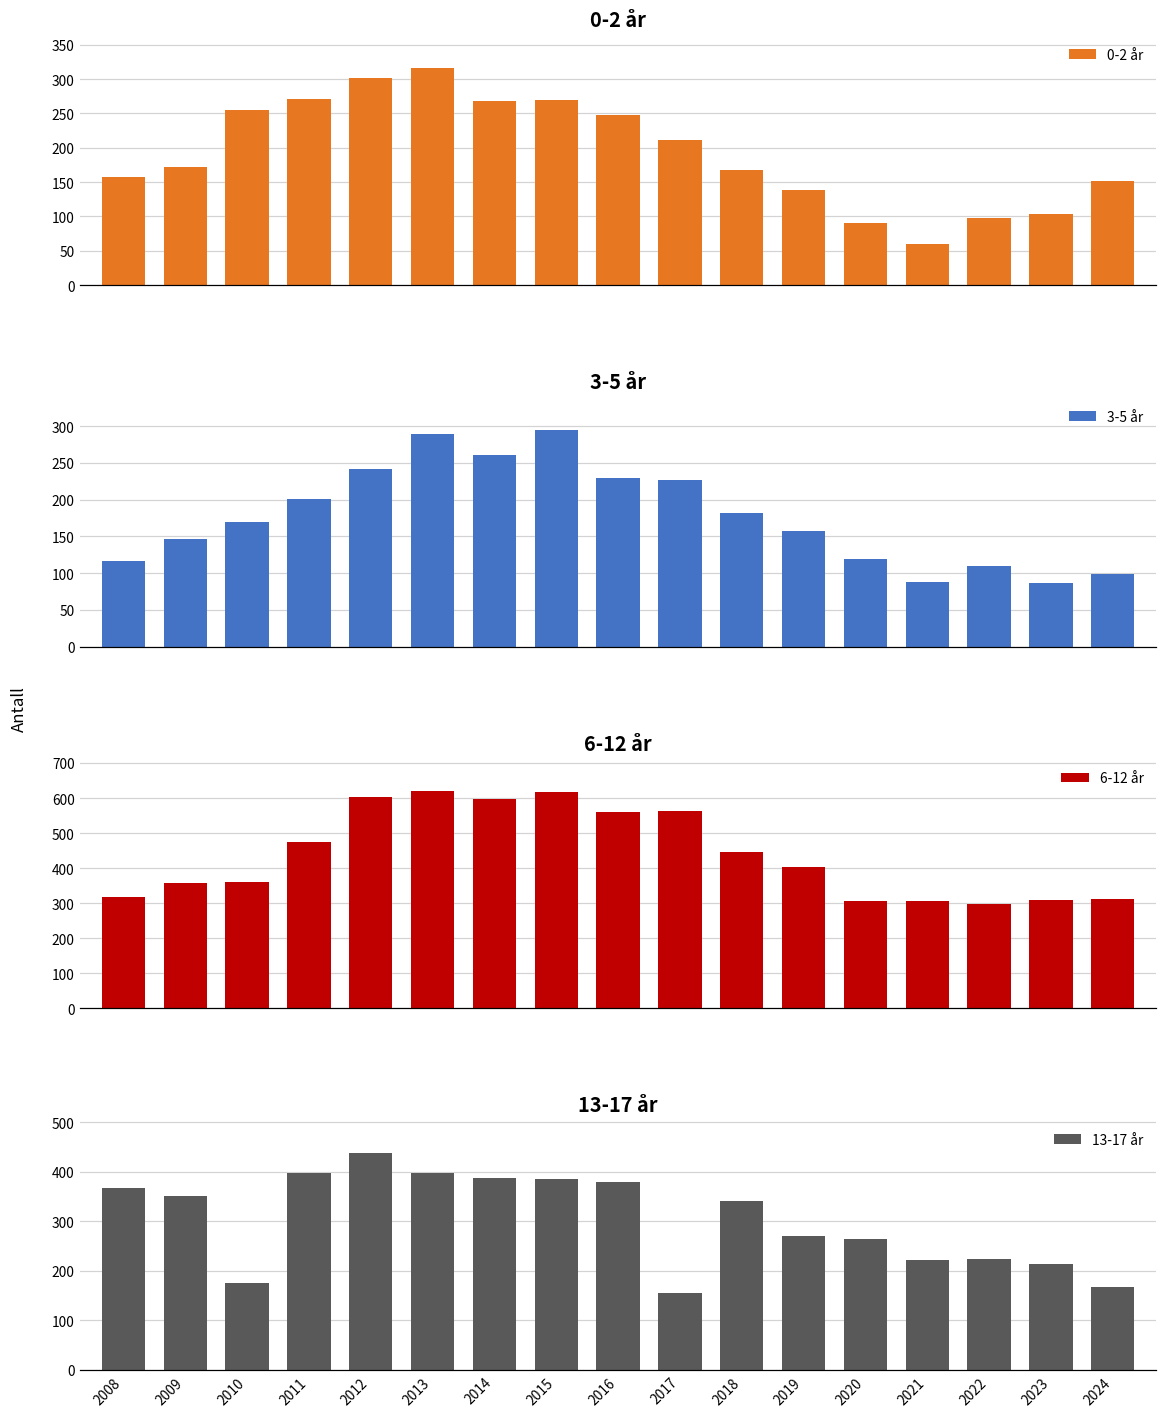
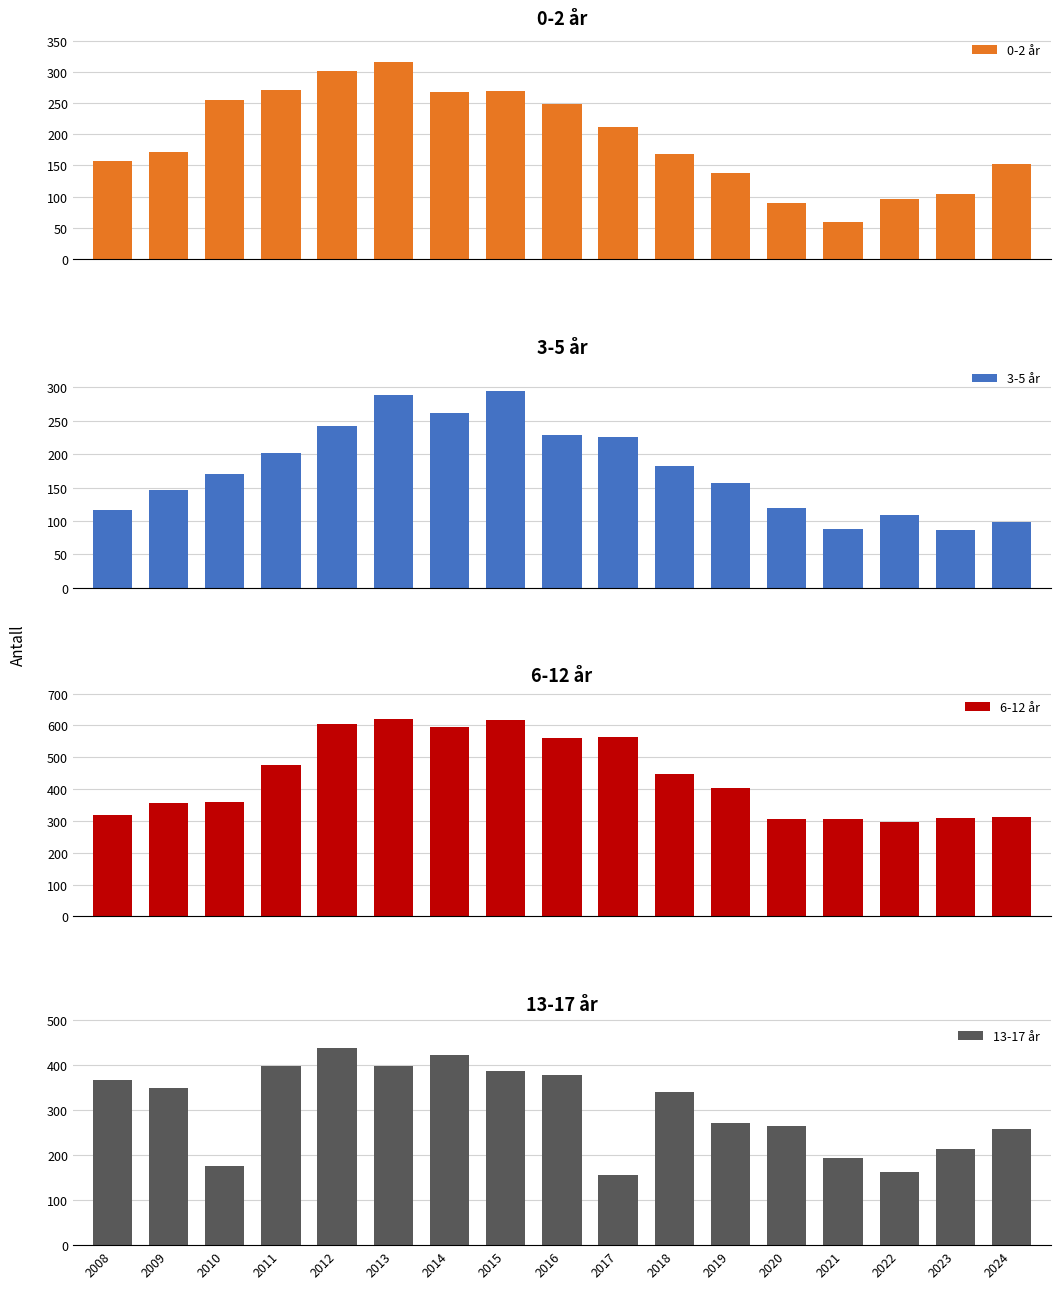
13-17 år, 2014: 390 -> 420
13-17 år, 2021: 220 -> 190
13-17 år, 2022: 220 -> 160
13-17 år, 2024: 170 -> 260
